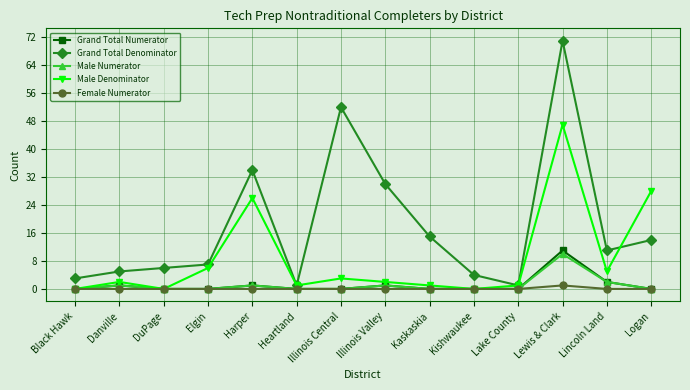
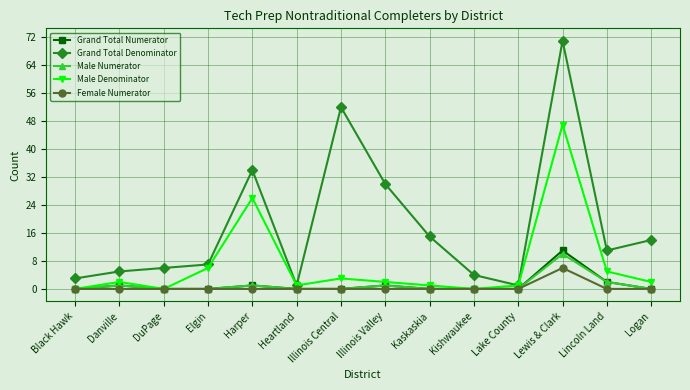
Female Numerator, Lewis & Clark: 1 -> 6
Male Denominator, Logan: 28 -> 2
